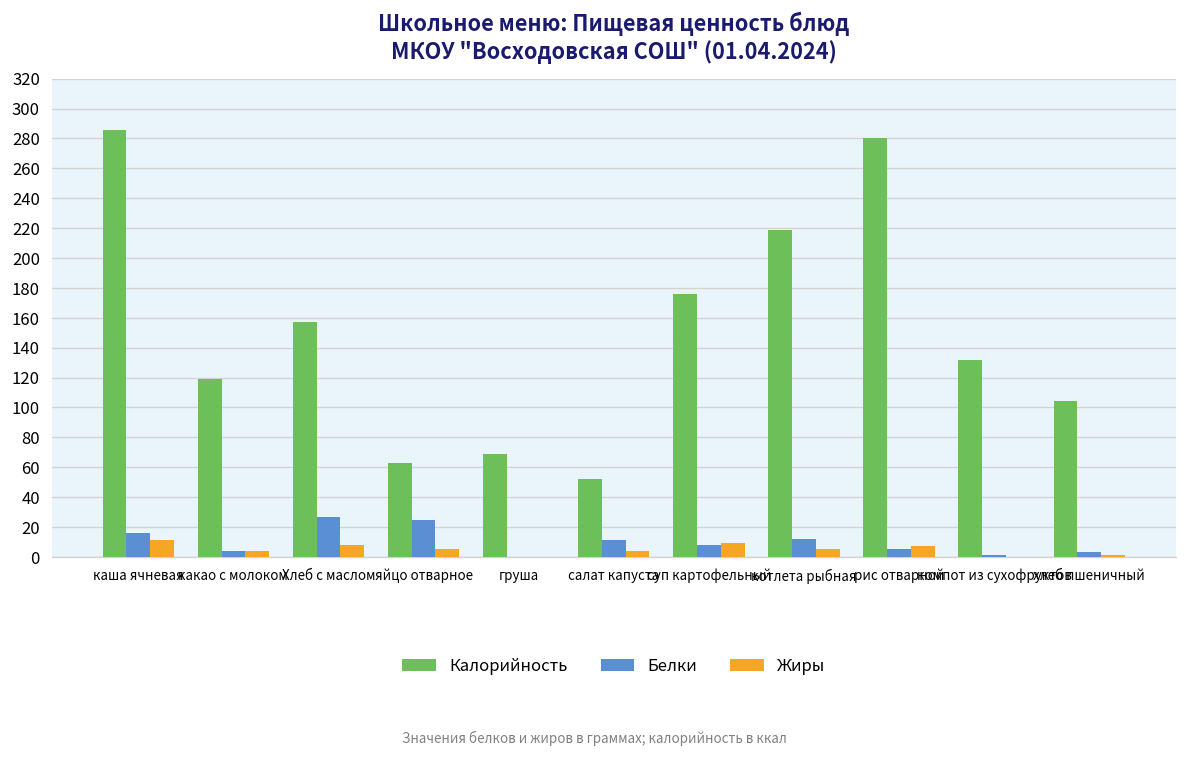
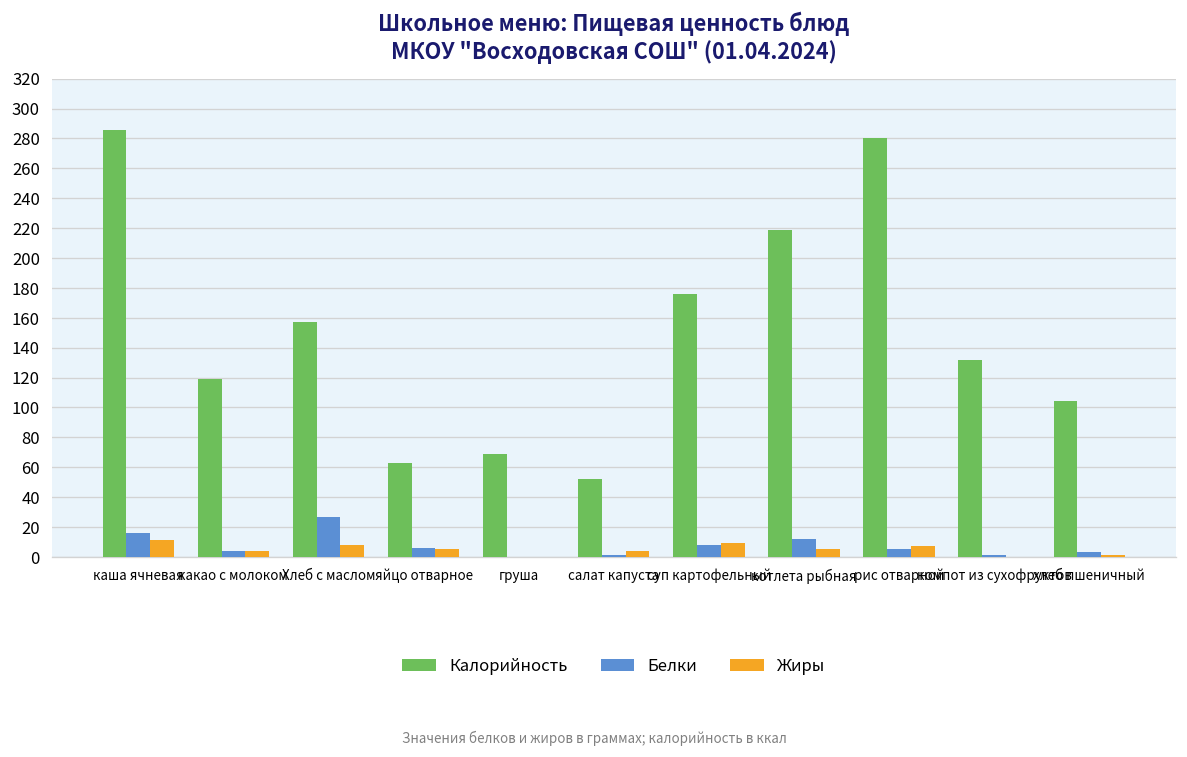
Белки, яйцо отварное: 25 -> 6
Белки, салат капуста: 11 -> 1
